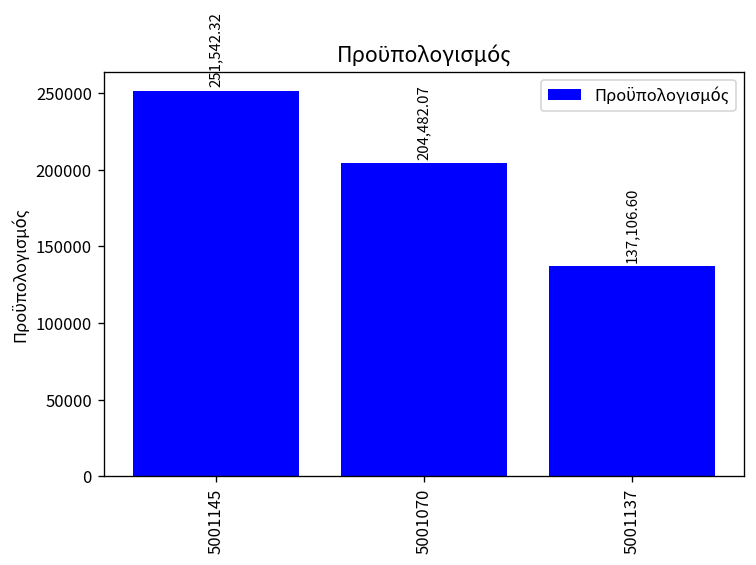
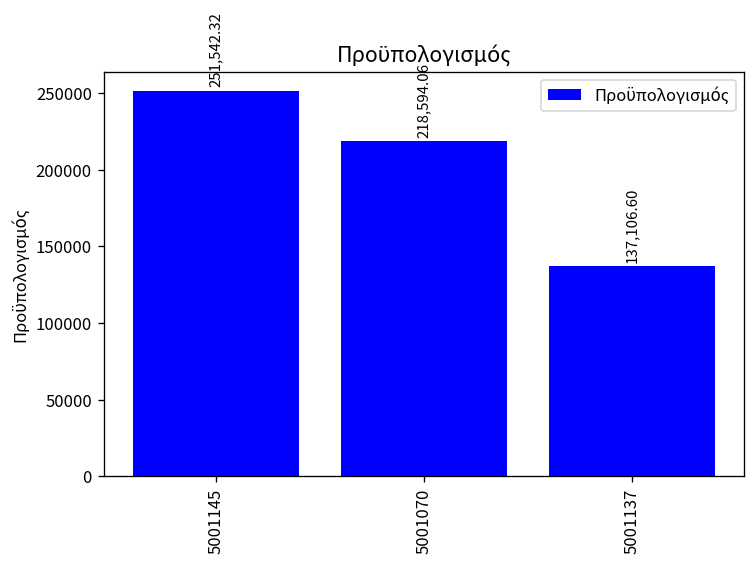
5001070: 204,482.07 -> 218,594.06
